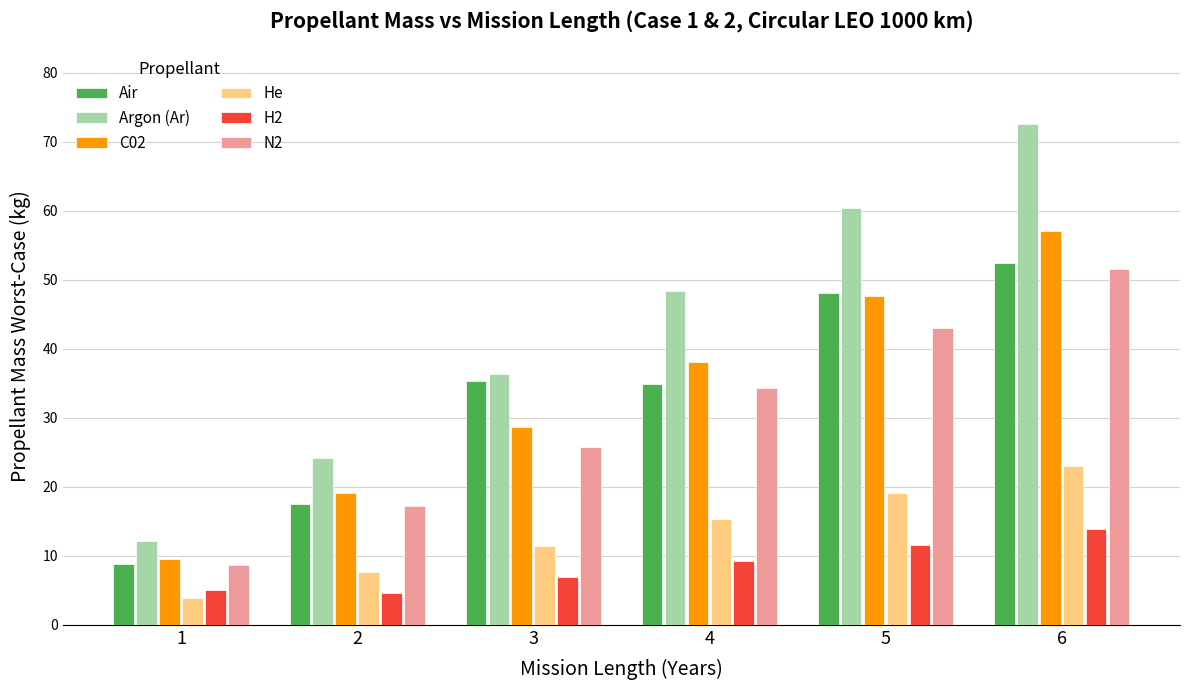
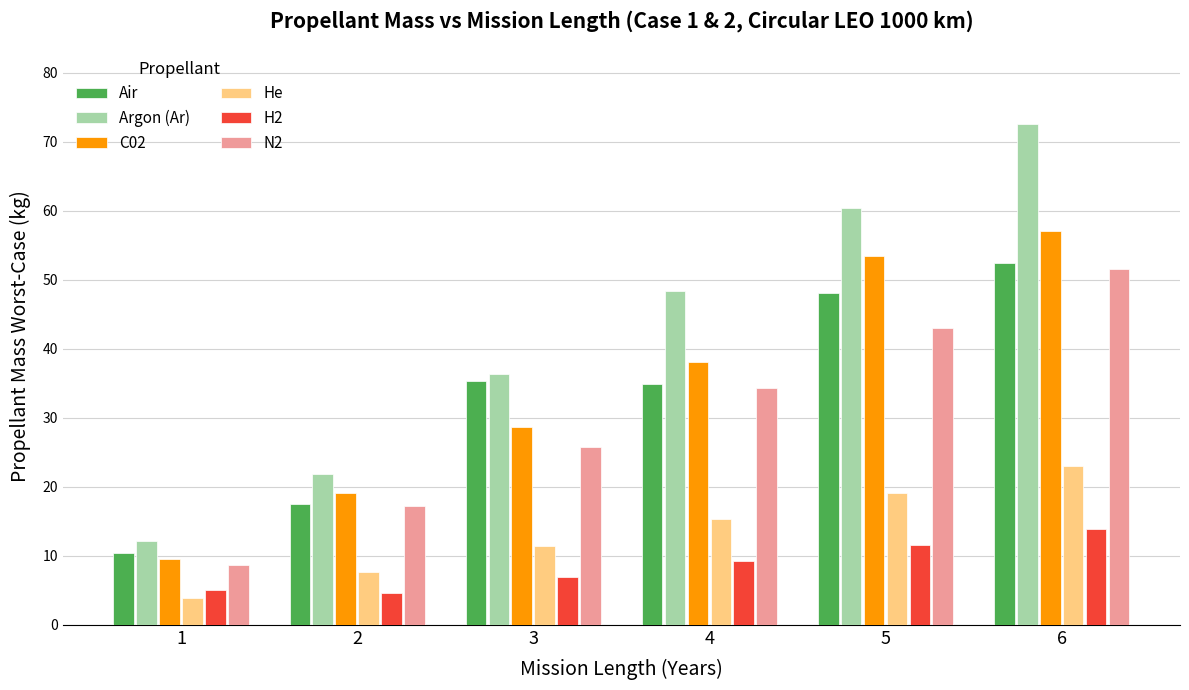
Air, 1: 9 -> 10
Argon (Ar), 2: 24 -> 22
C02, 5: 48 -> 53
